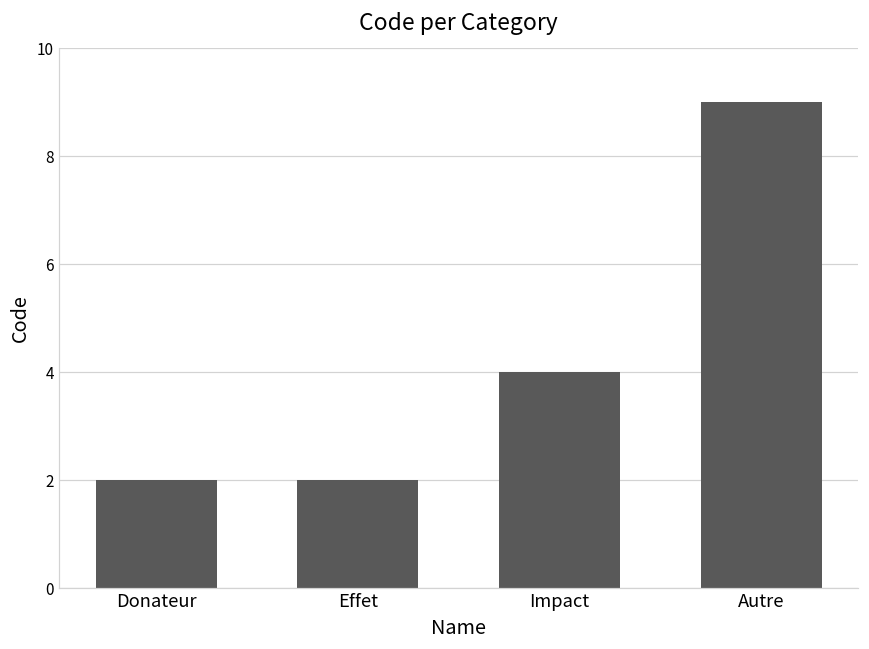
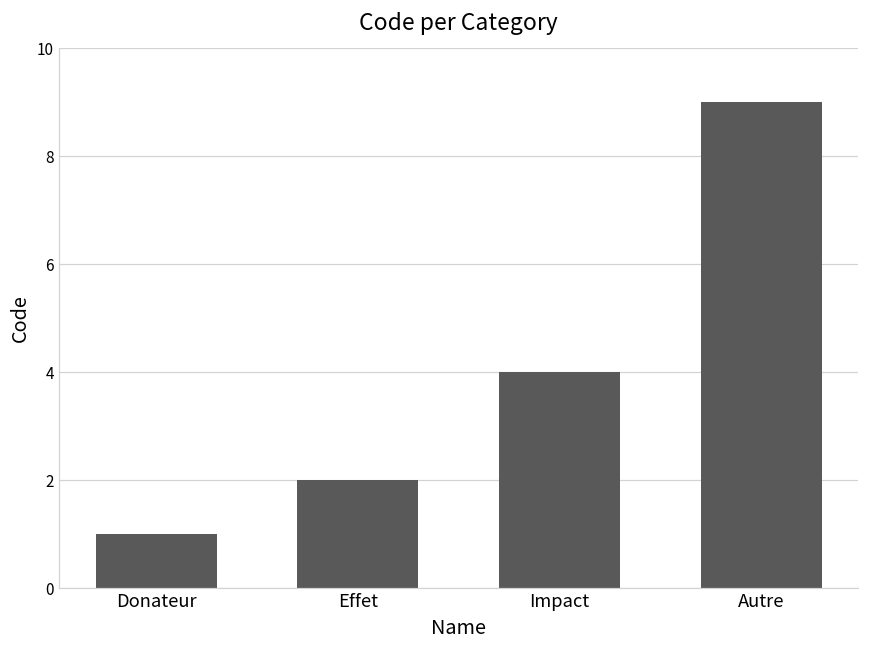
Donateur: 2 -> 1
